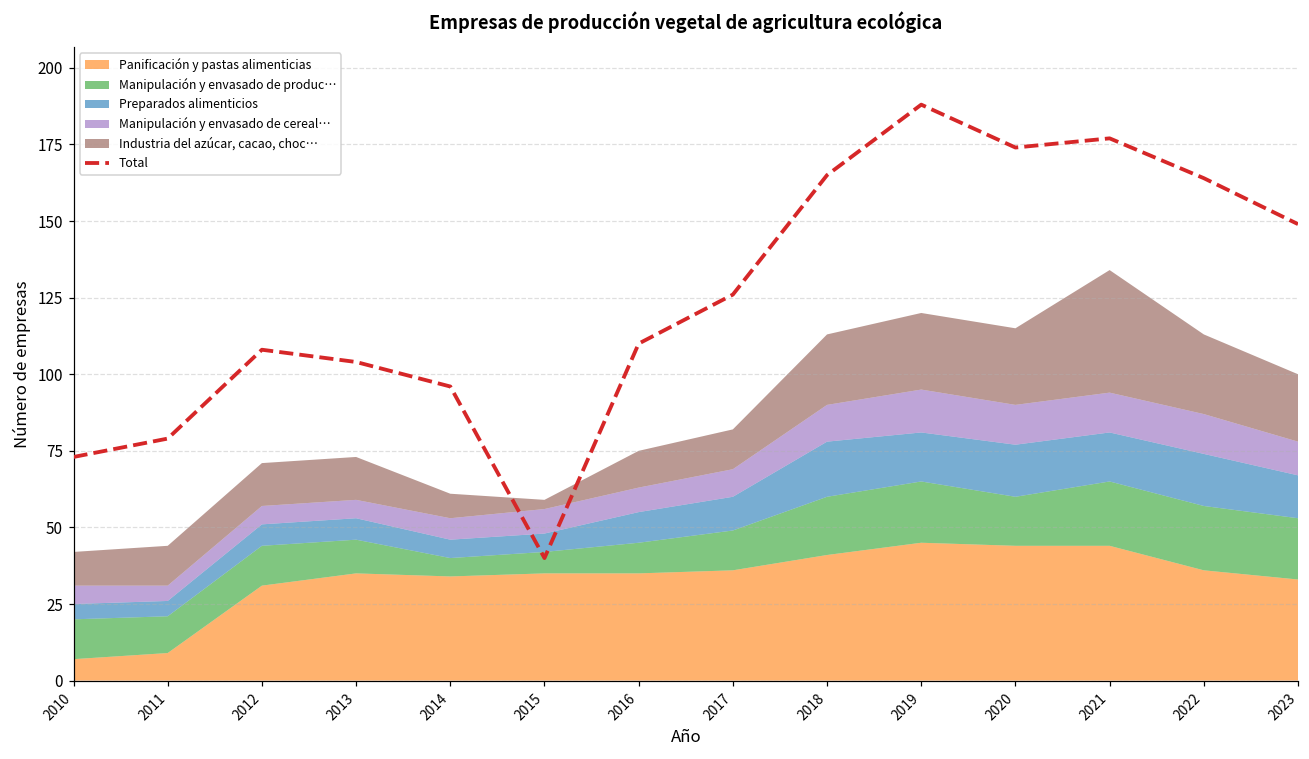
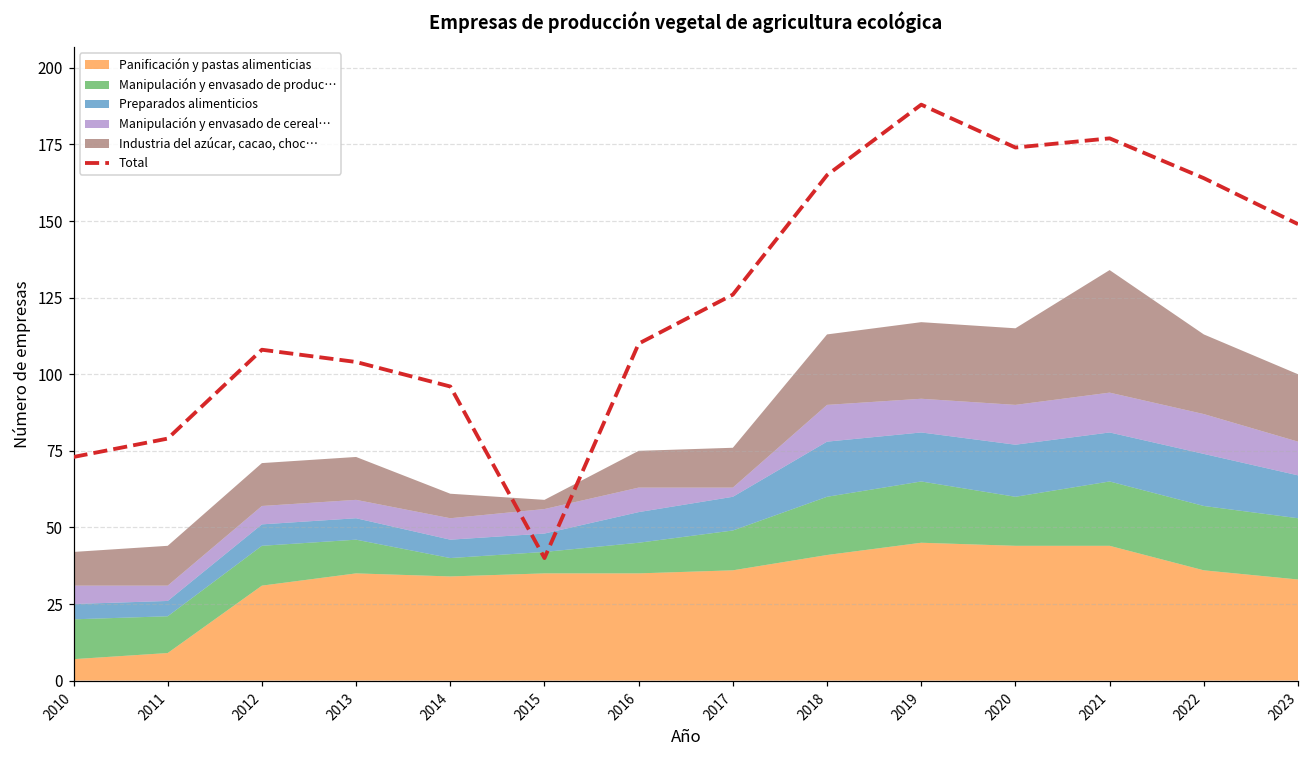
Manipulación y envasado de cereal…, 2017: 9 -> 3
Manipulación y envasado de cereal…, 2019: 14 -> 11
